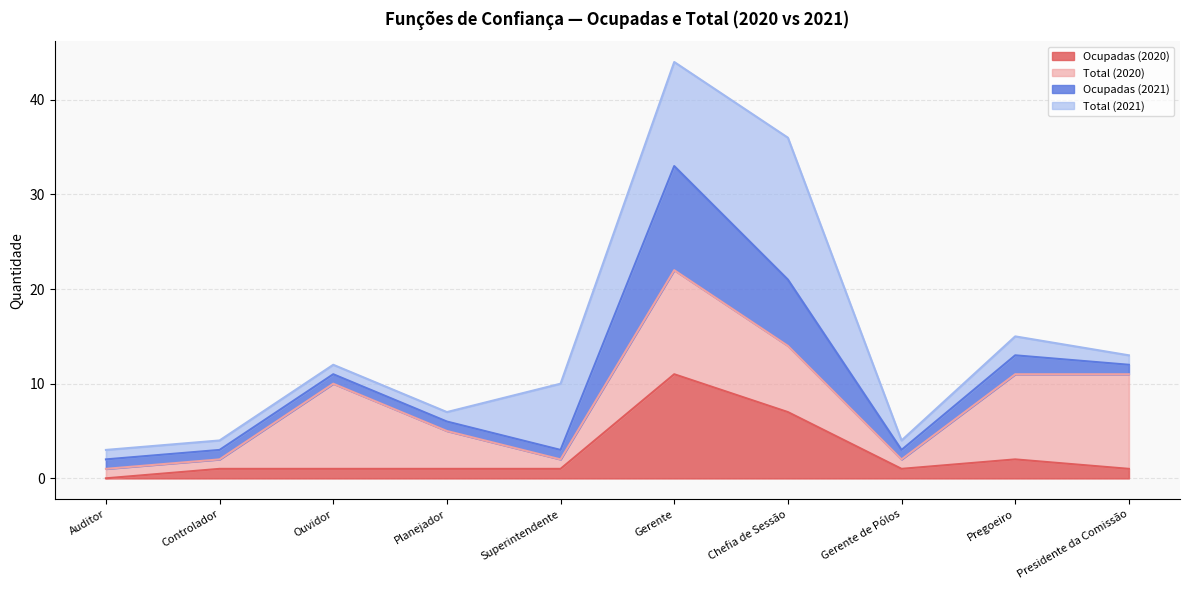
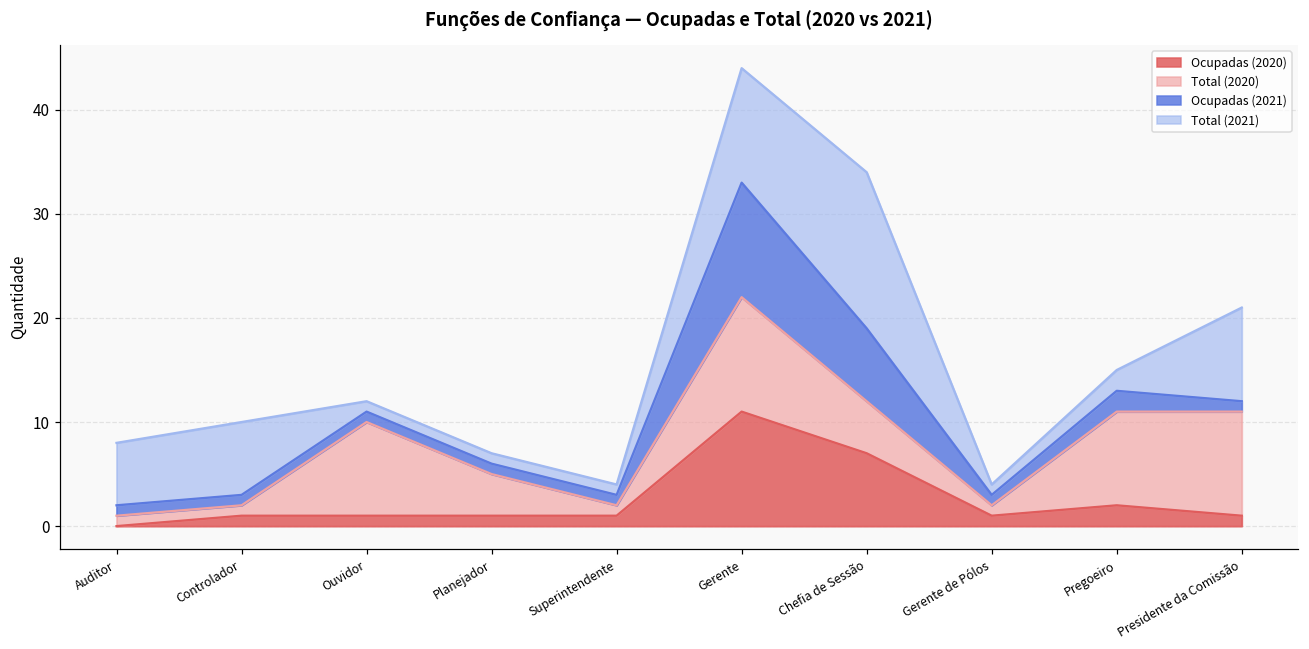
Total (2021), Auditor: 1 -> 6
Total (2021), Controlador: 1 -> 7
Total (2021), Superintendente: 7 -> 1
Total (2020), Chefia de Sessão: 7 -> 5
Total (2021), Presidente da Comissão: 1 -> 9
